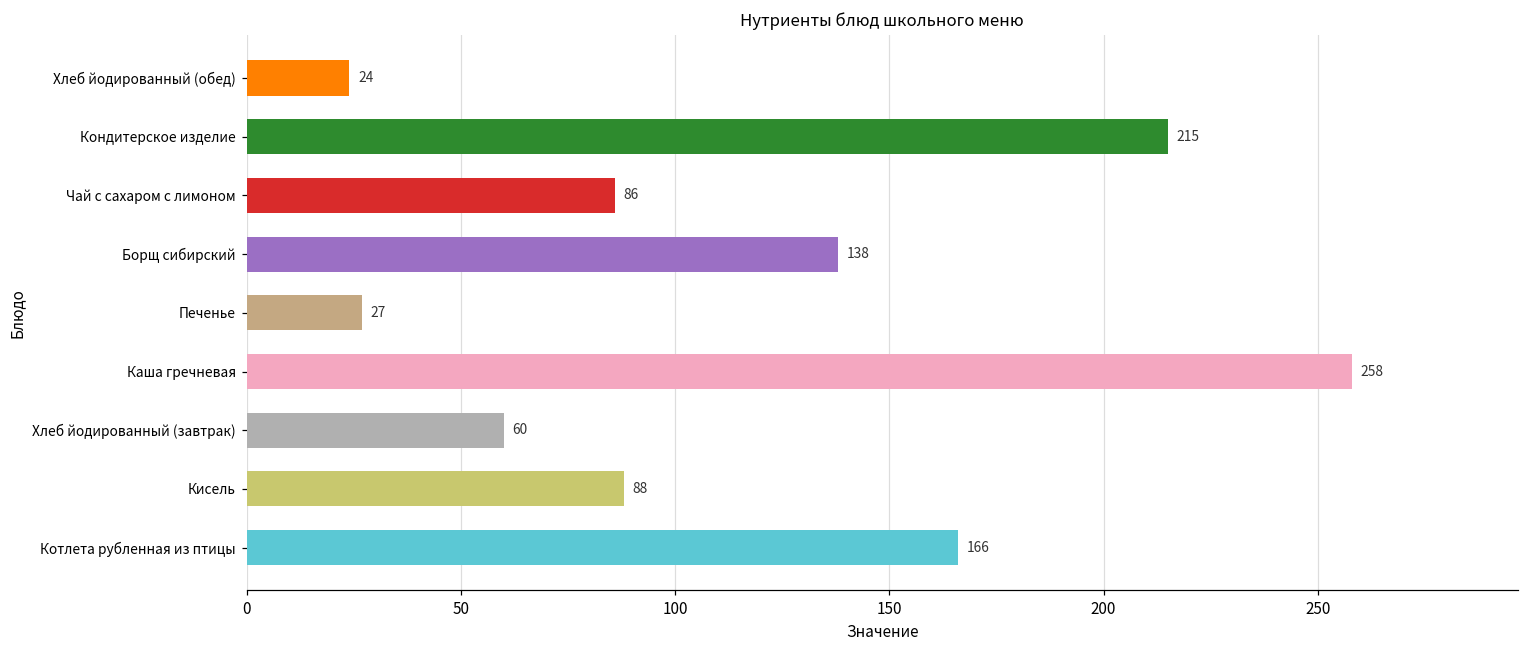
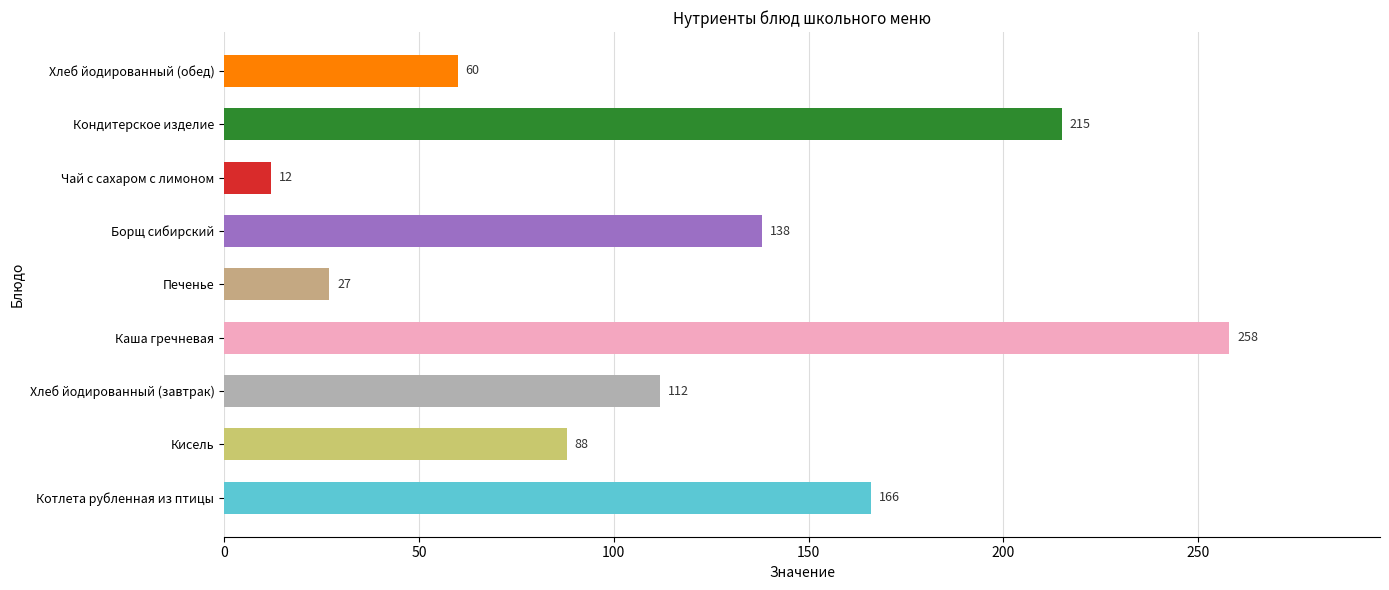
Хлеб йодированный (обед): 24 -> 60
Чай с сахаром с лимоном: 86 -> 12
Хлеб йодированный (завтрак): 60 -> 112
